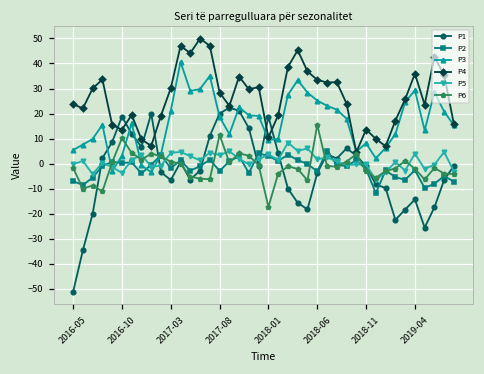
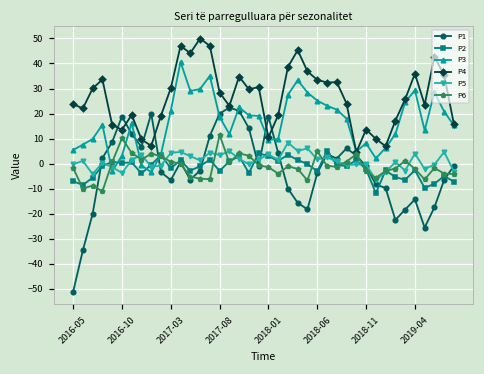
P6, 2018-01: -17 -> -1
P6, 2018-06: 15 -> 5
